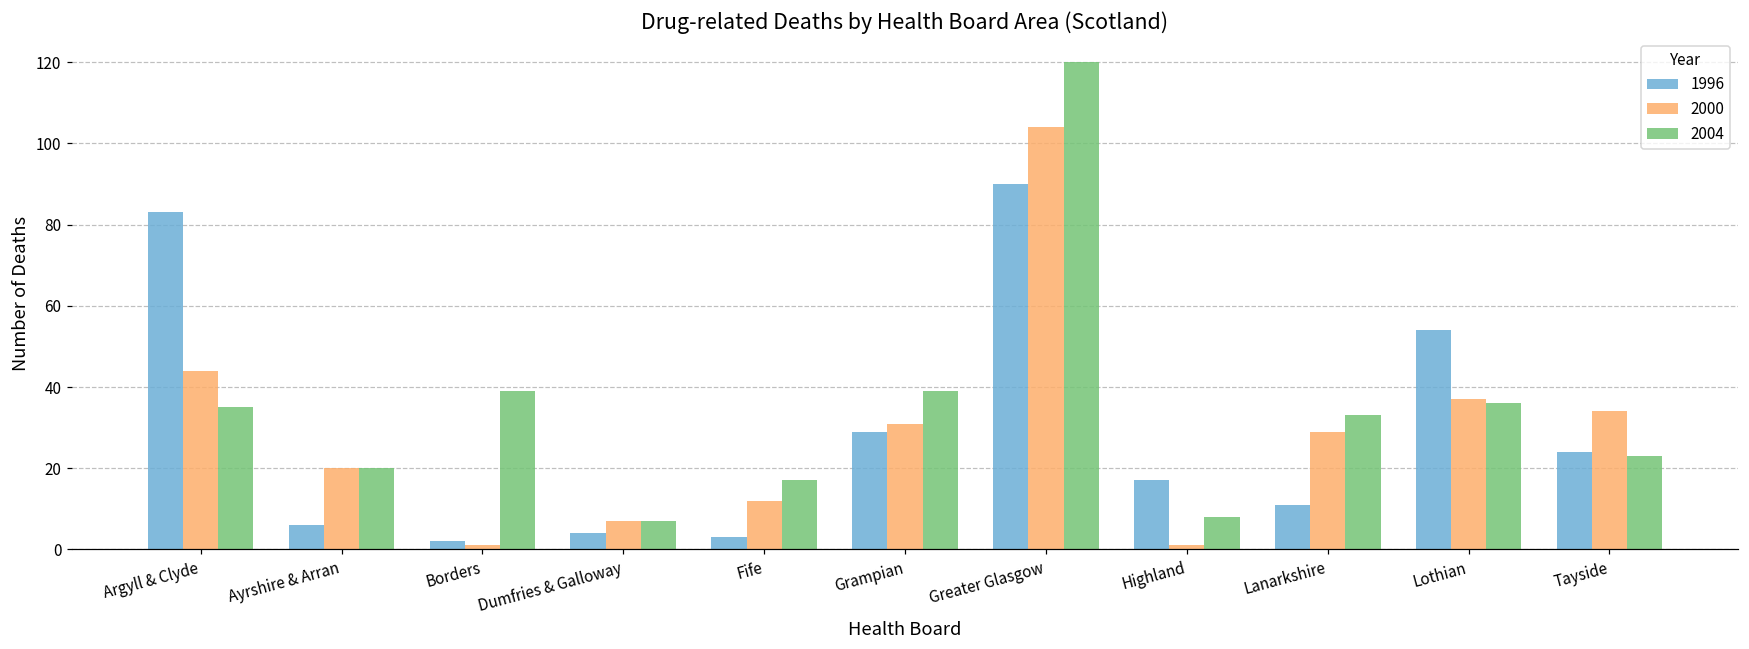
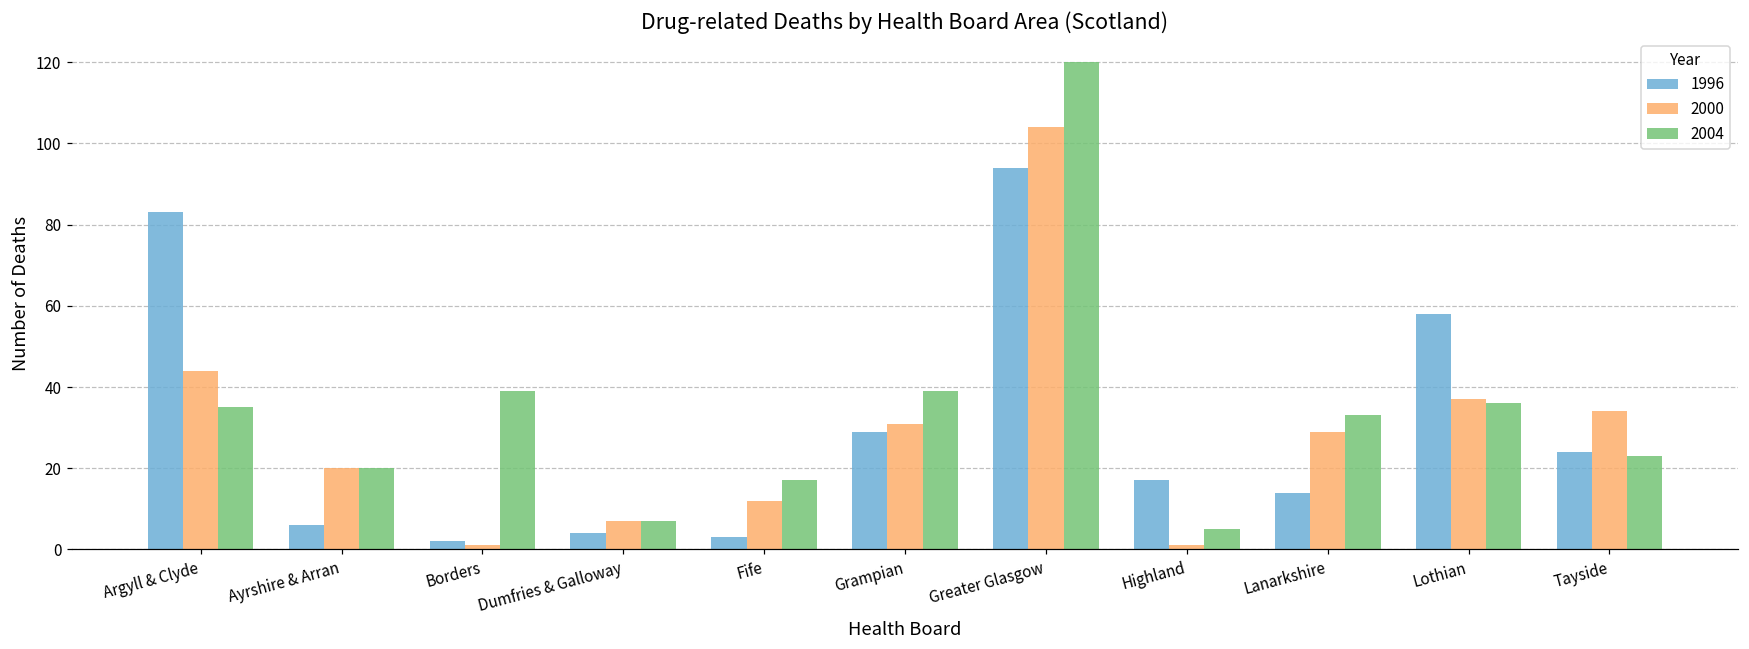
1996, Greater Glasgow: 90 -> 94
2004, Highland: 8 -> 5
1996, Lanarkshire: 11 -> 14
1996, Lothian: 54 -> 58
